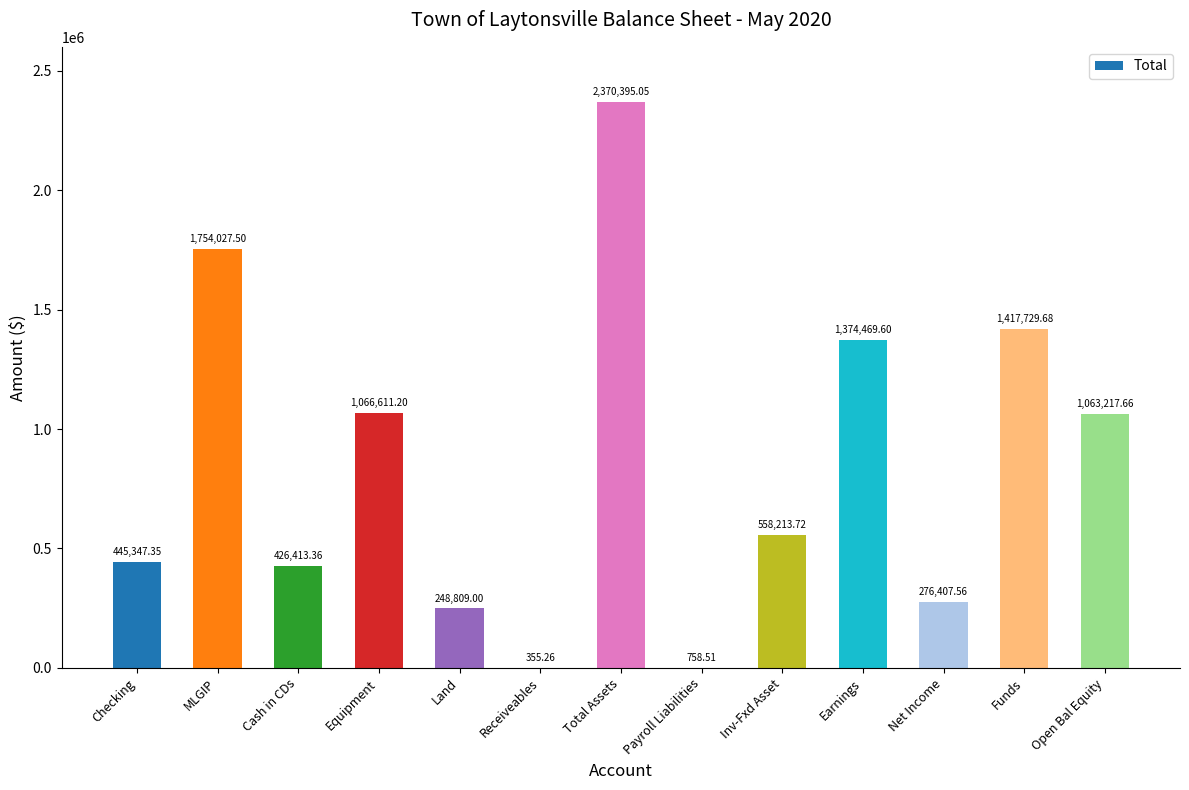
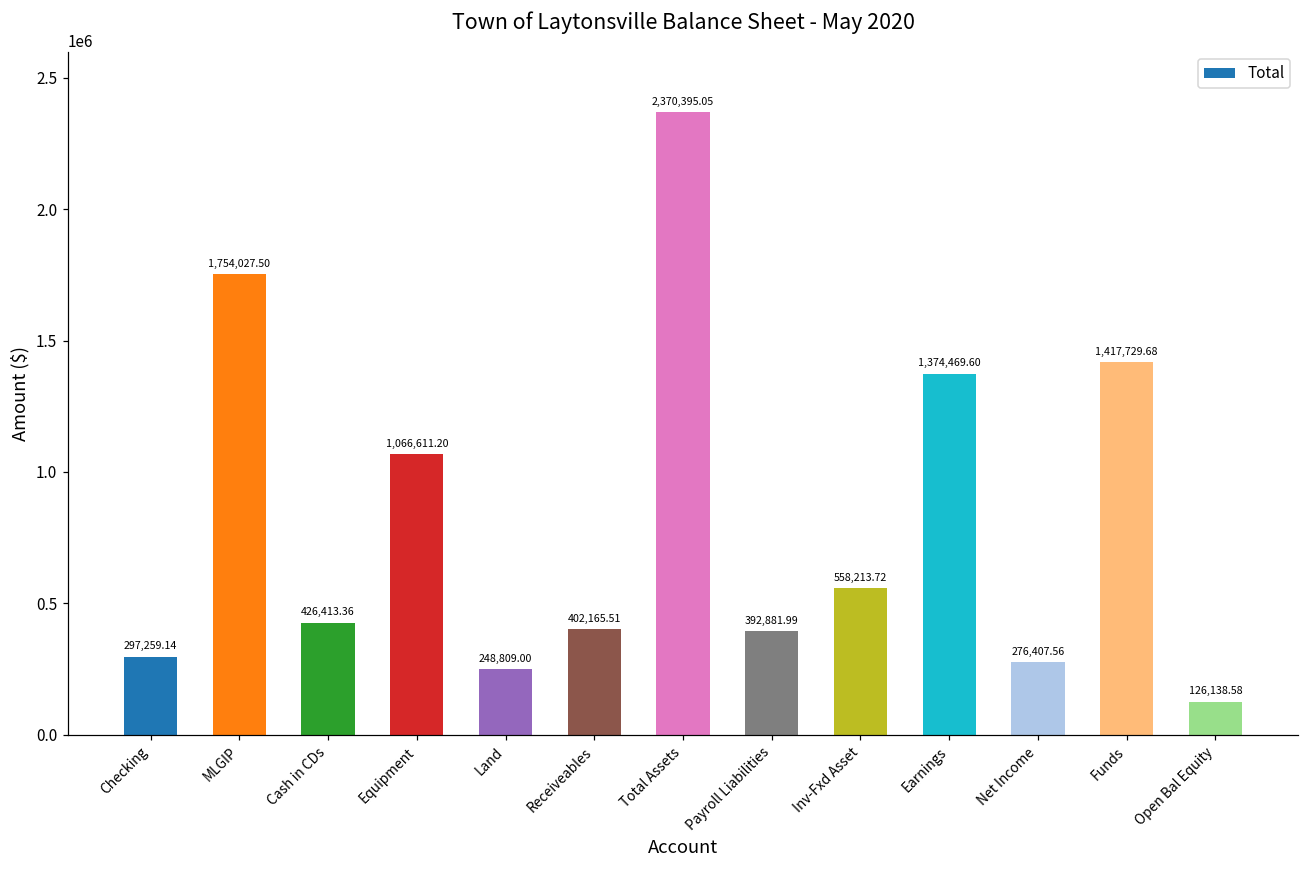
Checking: 445,347.35 -> 297,259.14
Receiveables: 355.26 -> 402,165.51
Payroll Liabilities: 758.51 -> 392,881.99
Open Bal Equity: 1,063,217.66 -> 126,138.58
